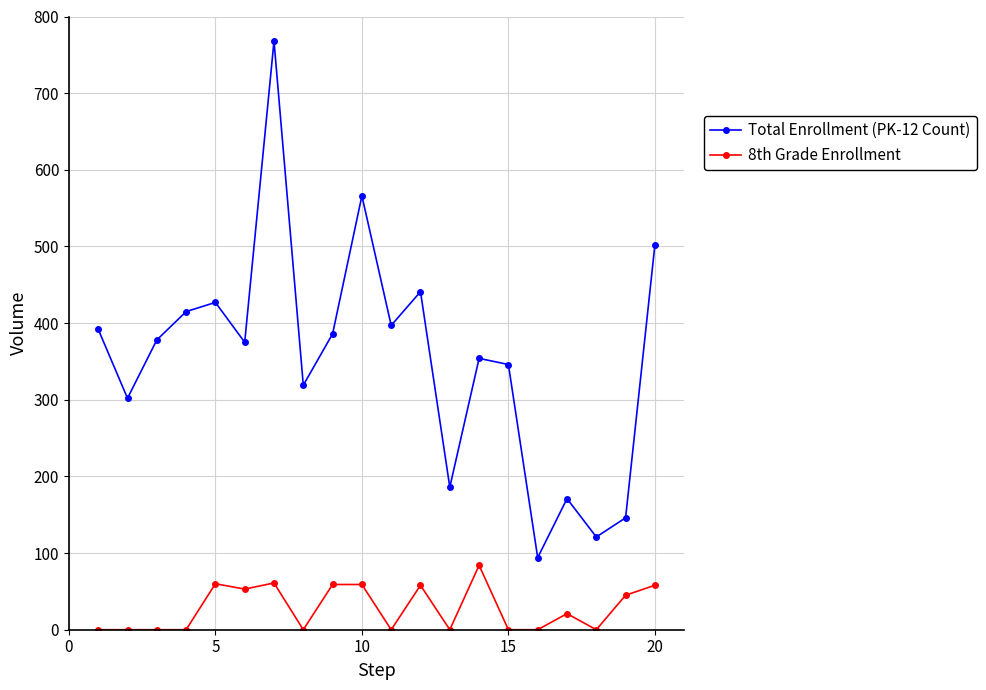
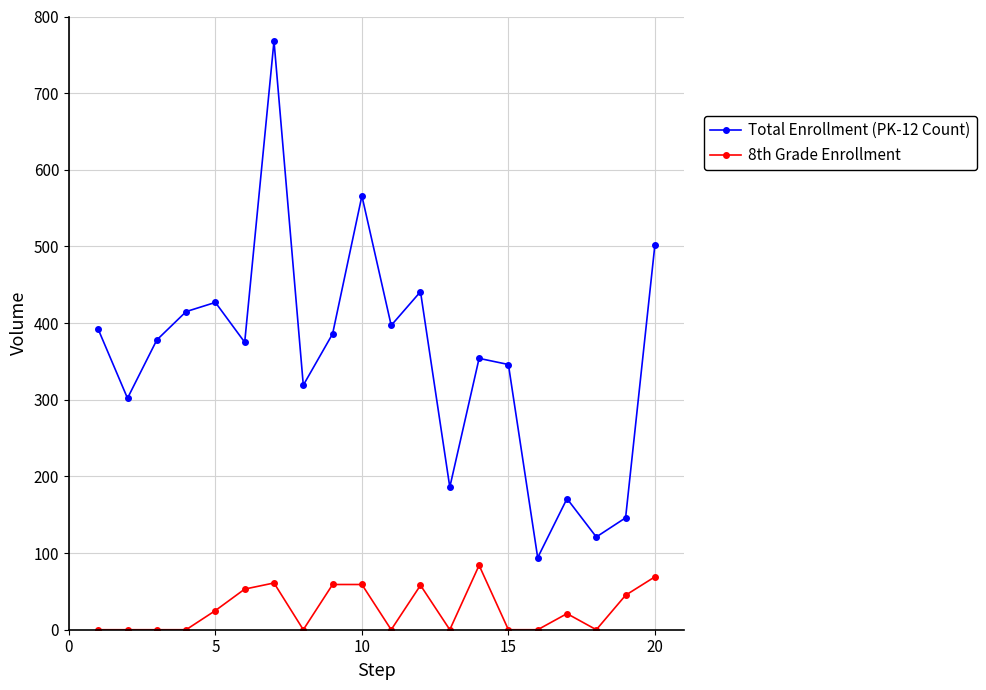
8th Grade Enrollment, 5: 60 -> 30
8th Grade Enrollment, 20: 60 -> 70
